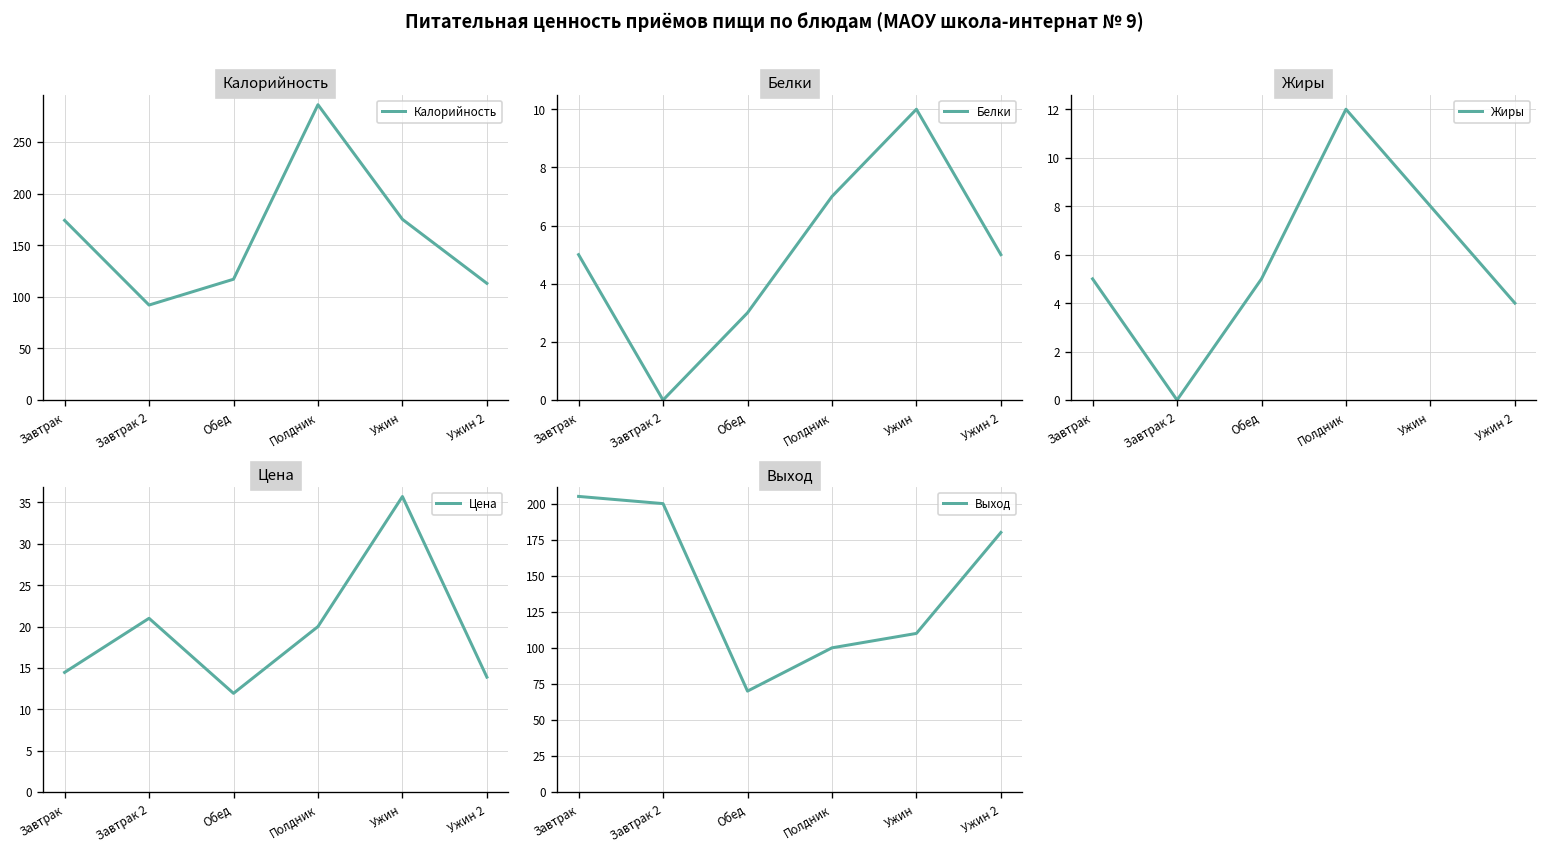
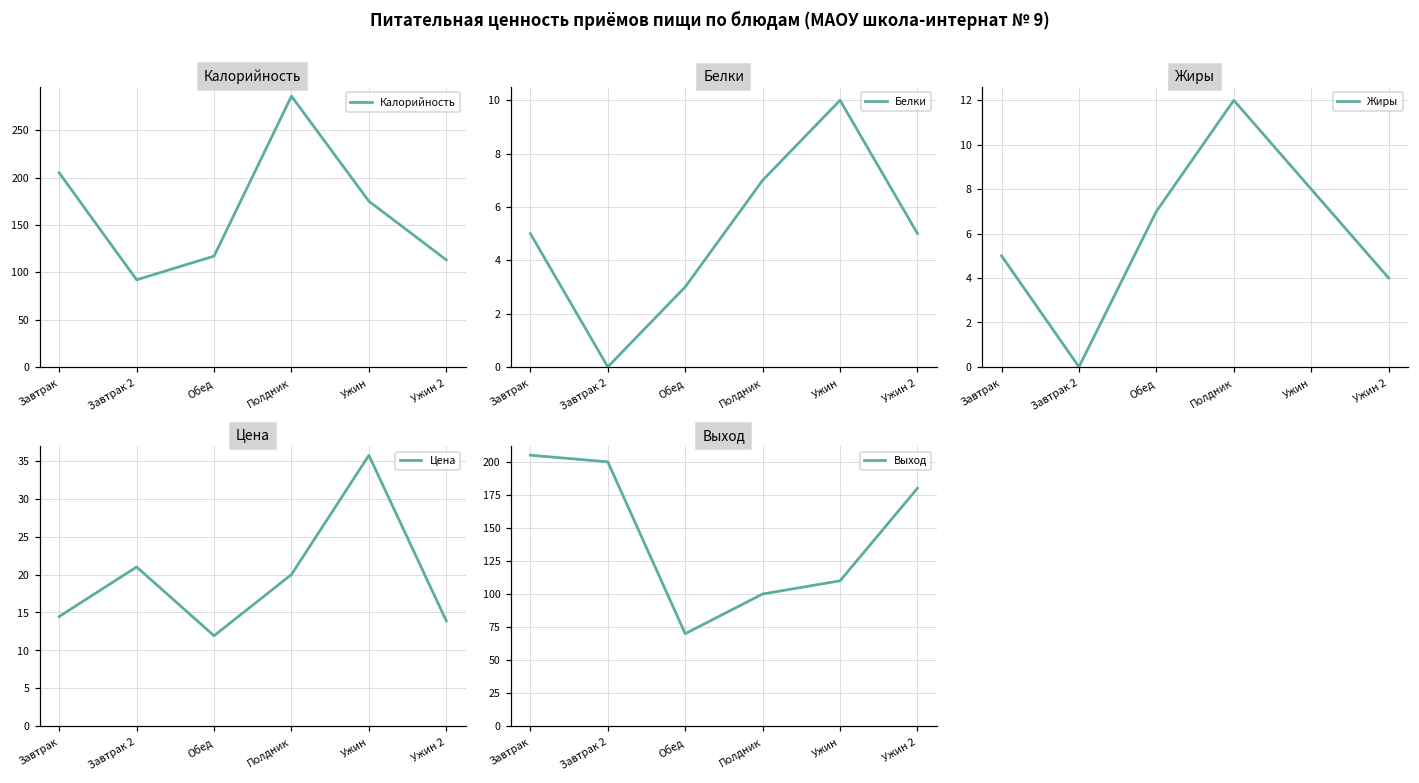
Калорийность, Завтрак: 170 -> 210
Жиры, Обед: 5 -> 7
